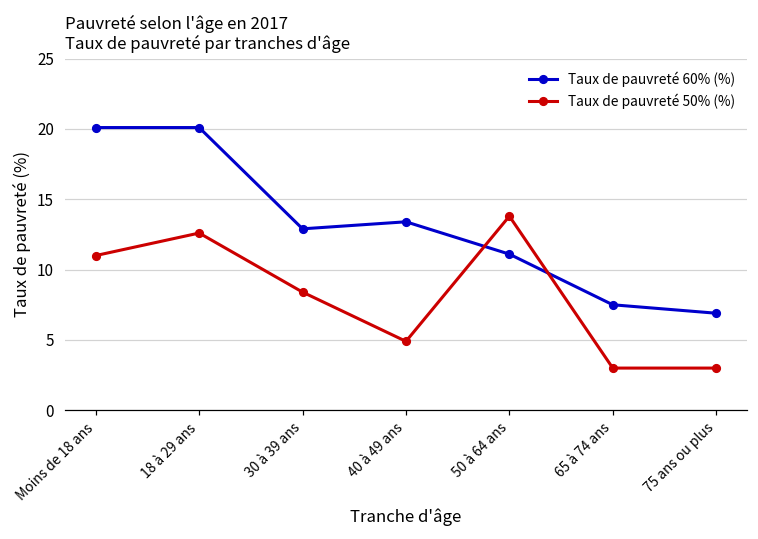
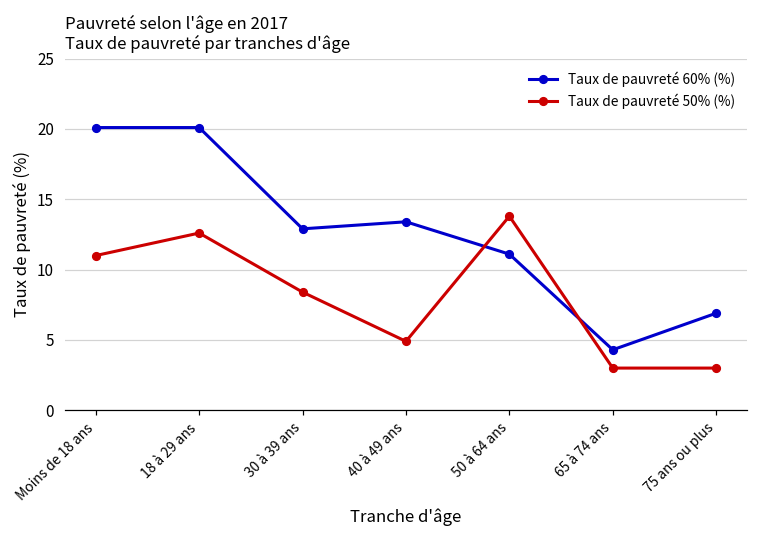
Taux de pauvreté 60% (%), 65 à 74 ans: 7.5 -> 4.3
